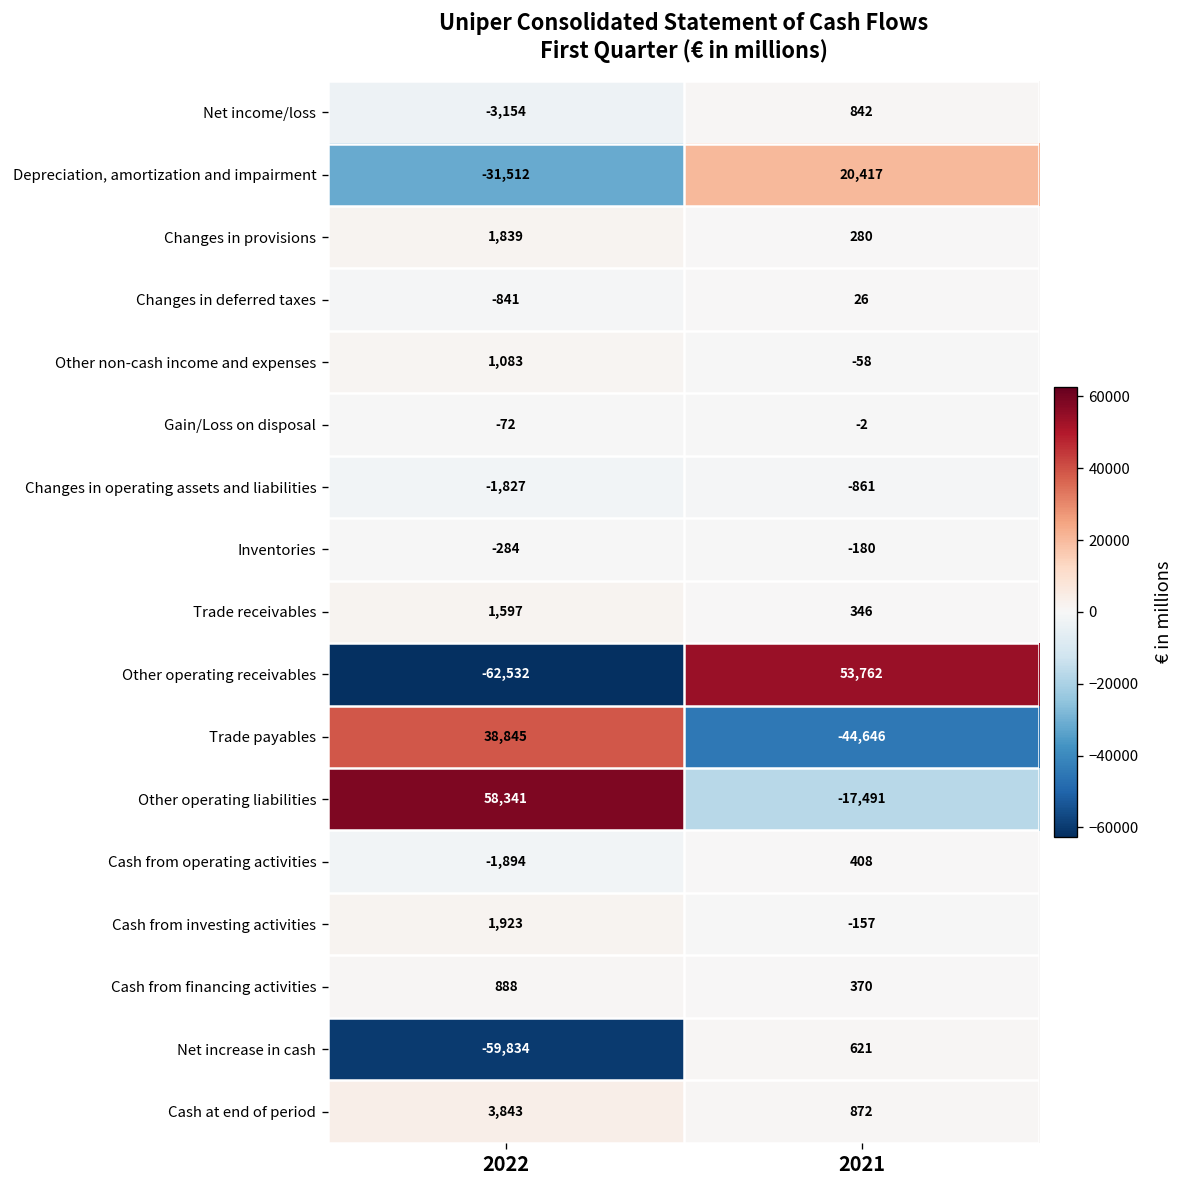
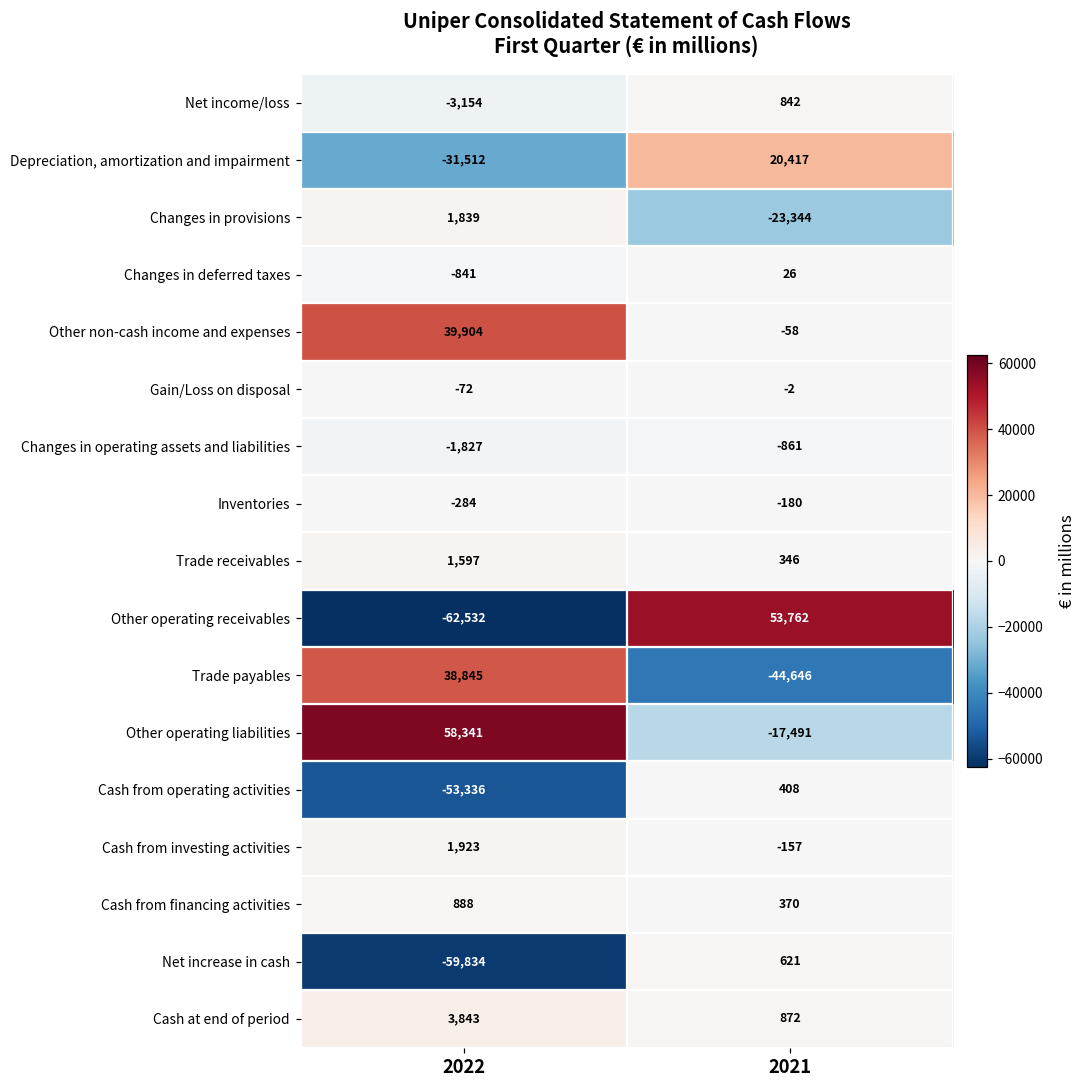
Changes in provisions, 2021: 280 -> -23,344
Other non-cash income and expenses, 2022: 1,083 -> 39,904
Cash from operating activities, 2022: -1,894 -> -53,336
